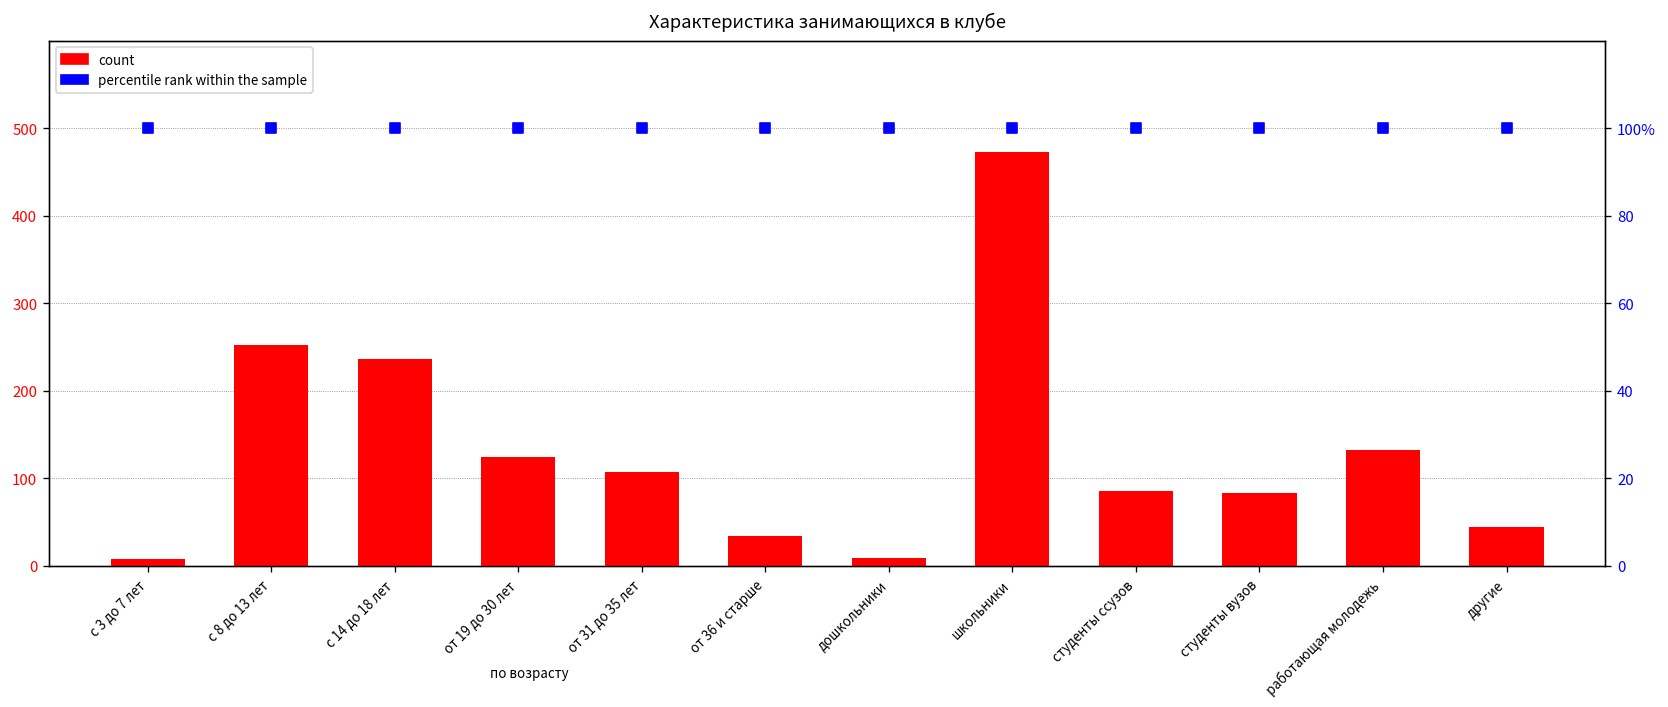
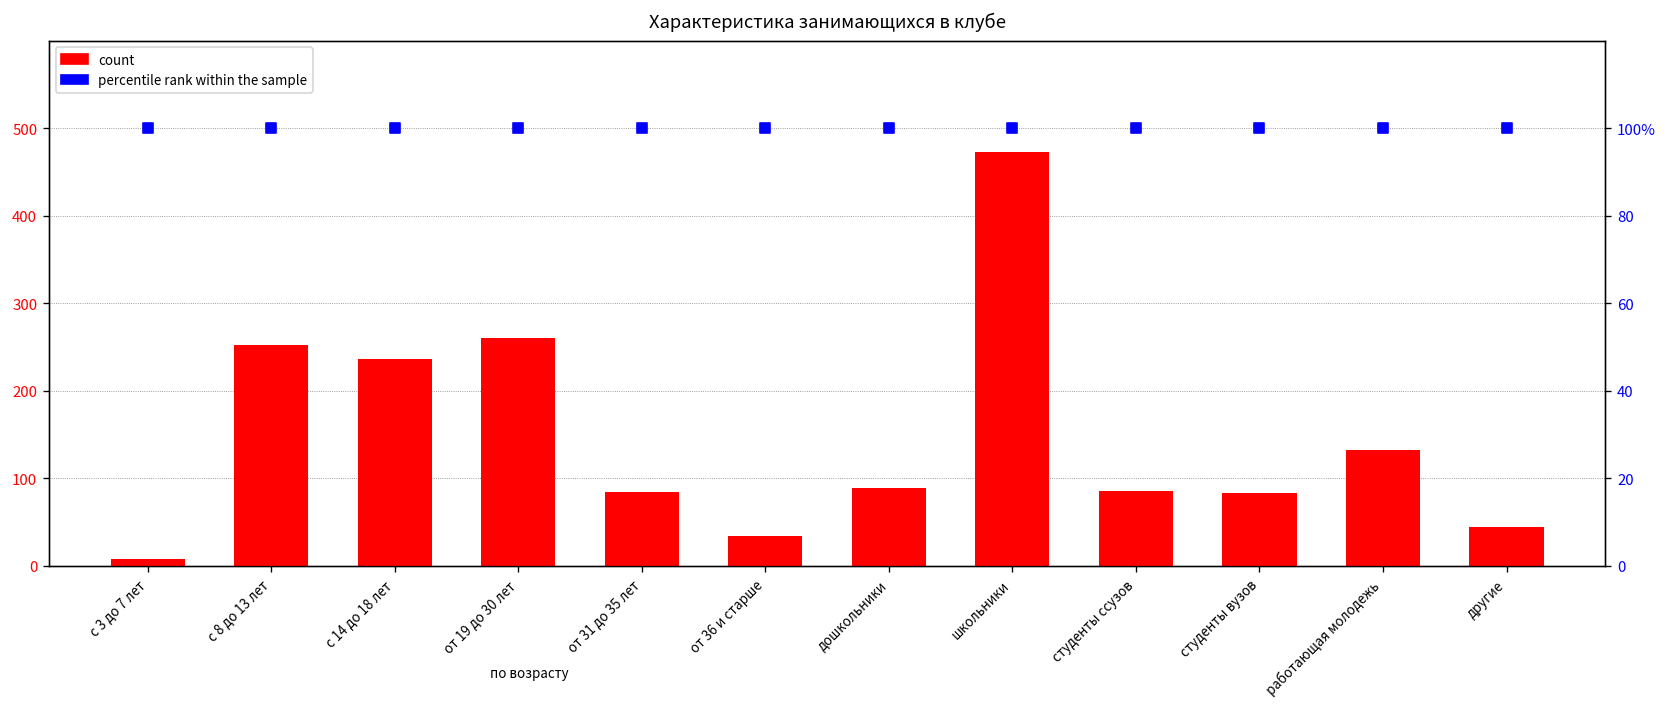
count, от 19 до 30 лет: 130 -> 260
count, от 31 до 35 лет: 110 -> 90
count, дошкольники: 10 -> 90
